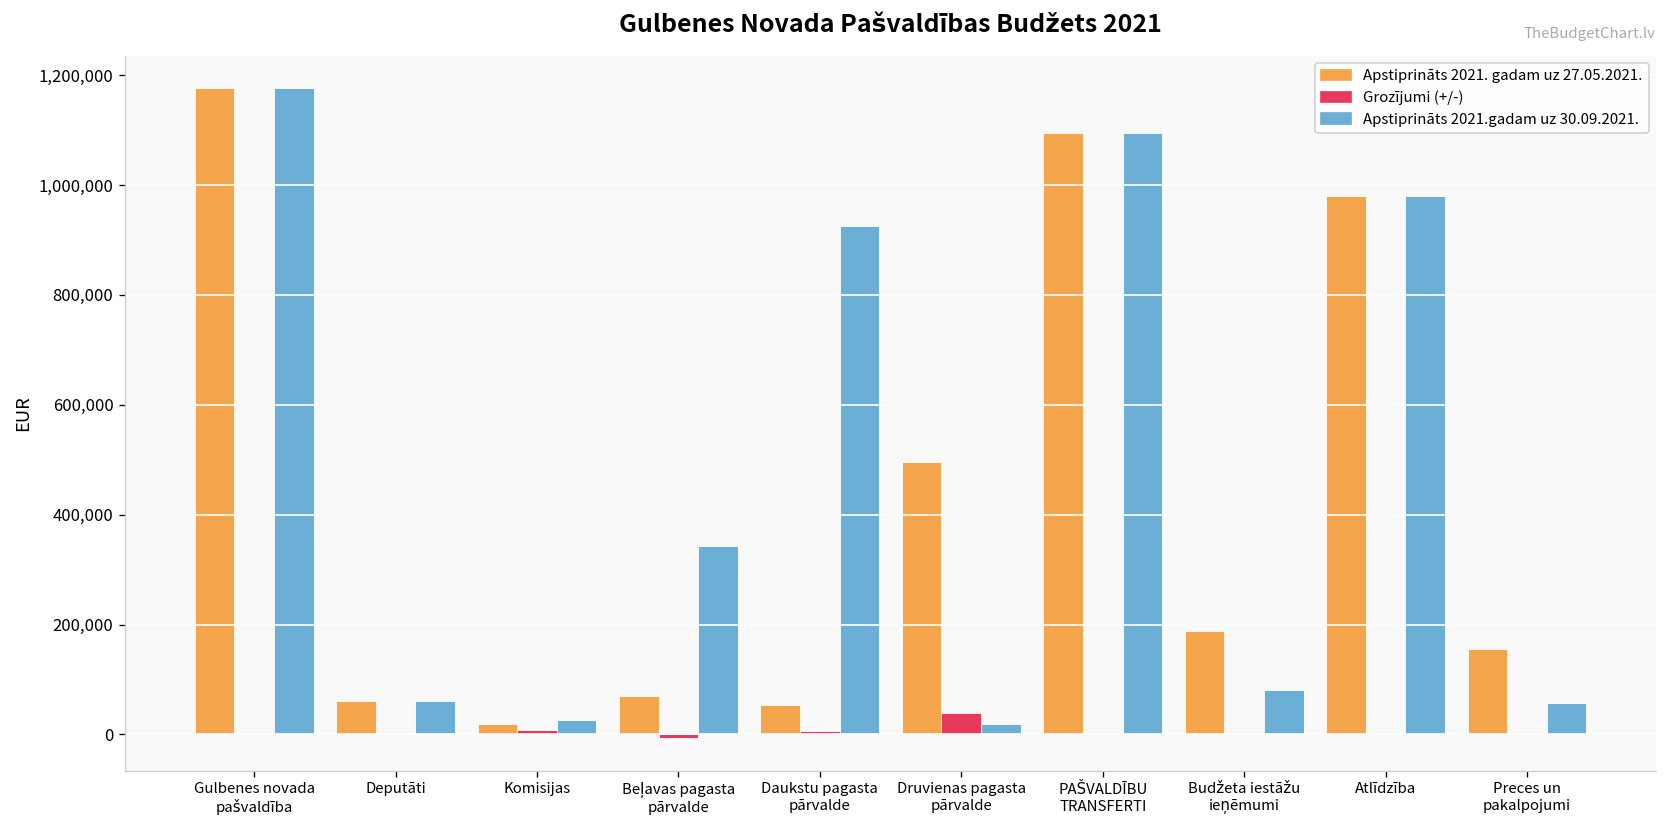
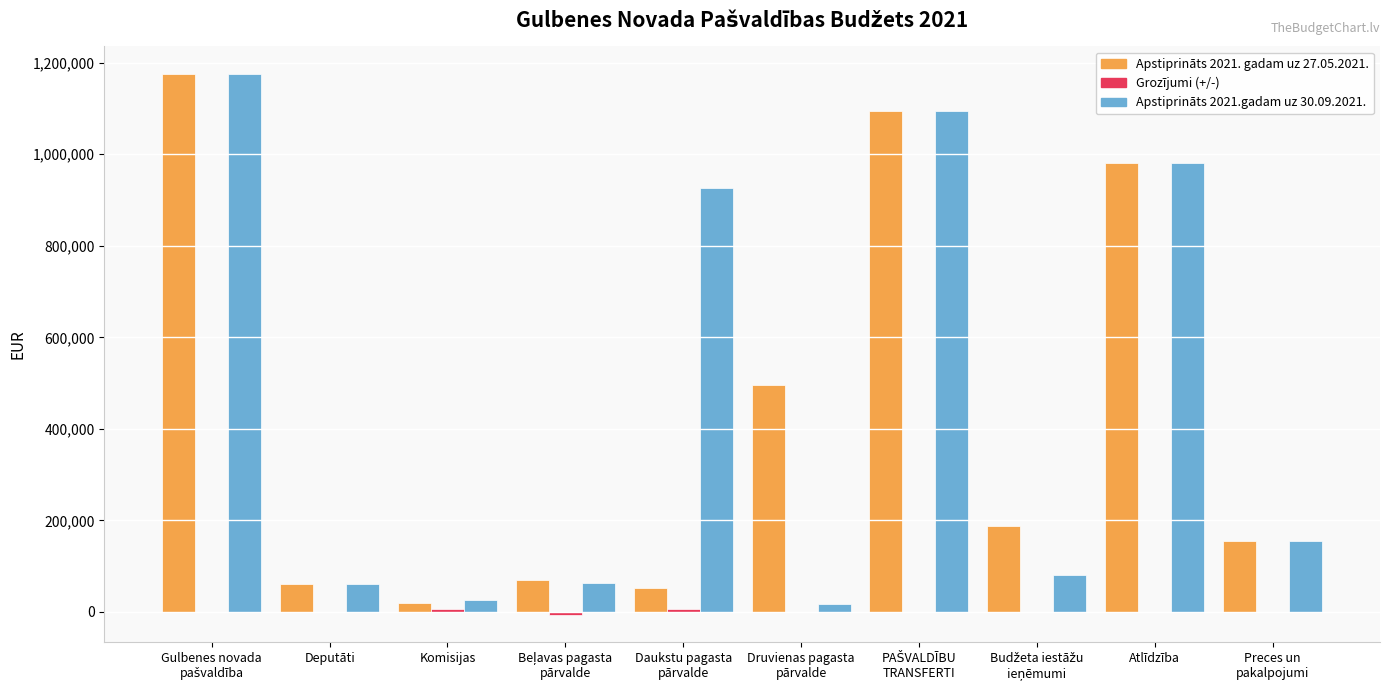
Apstiprināts 2021.gadam uz 30.09.2021., Beļavas pagasta pārvalde: 340,000 -> 60,000
Grozījumi (+/-), Druvienas pagasta pārvalde: 40,000 -> 0
Apstiprināts 2021.gadam uz 30.09.2021., Preces un pakalpojumi: 60,000 -> 150,000
